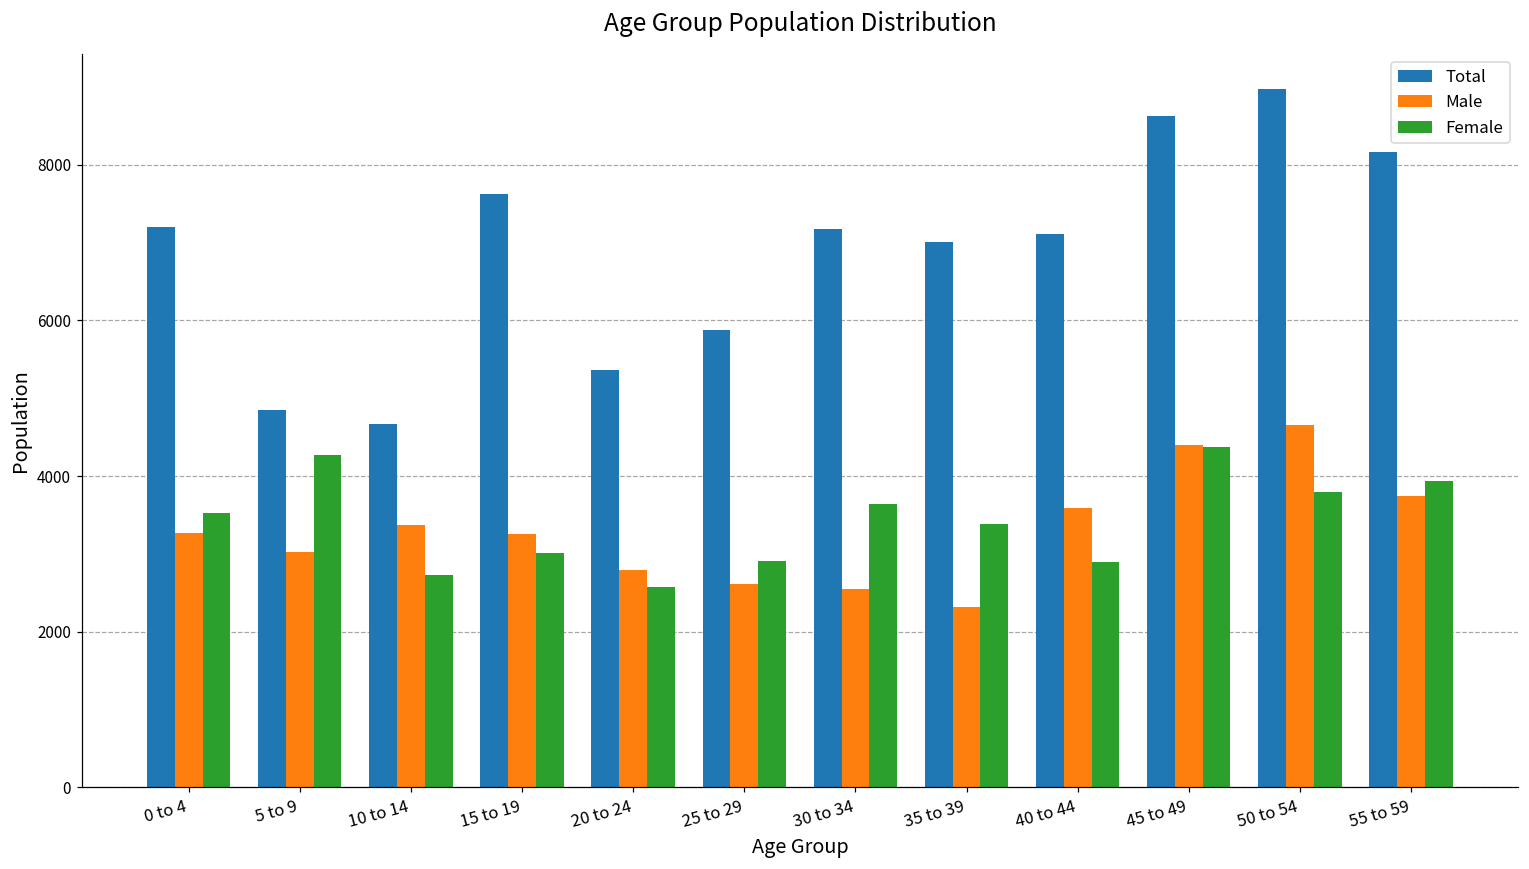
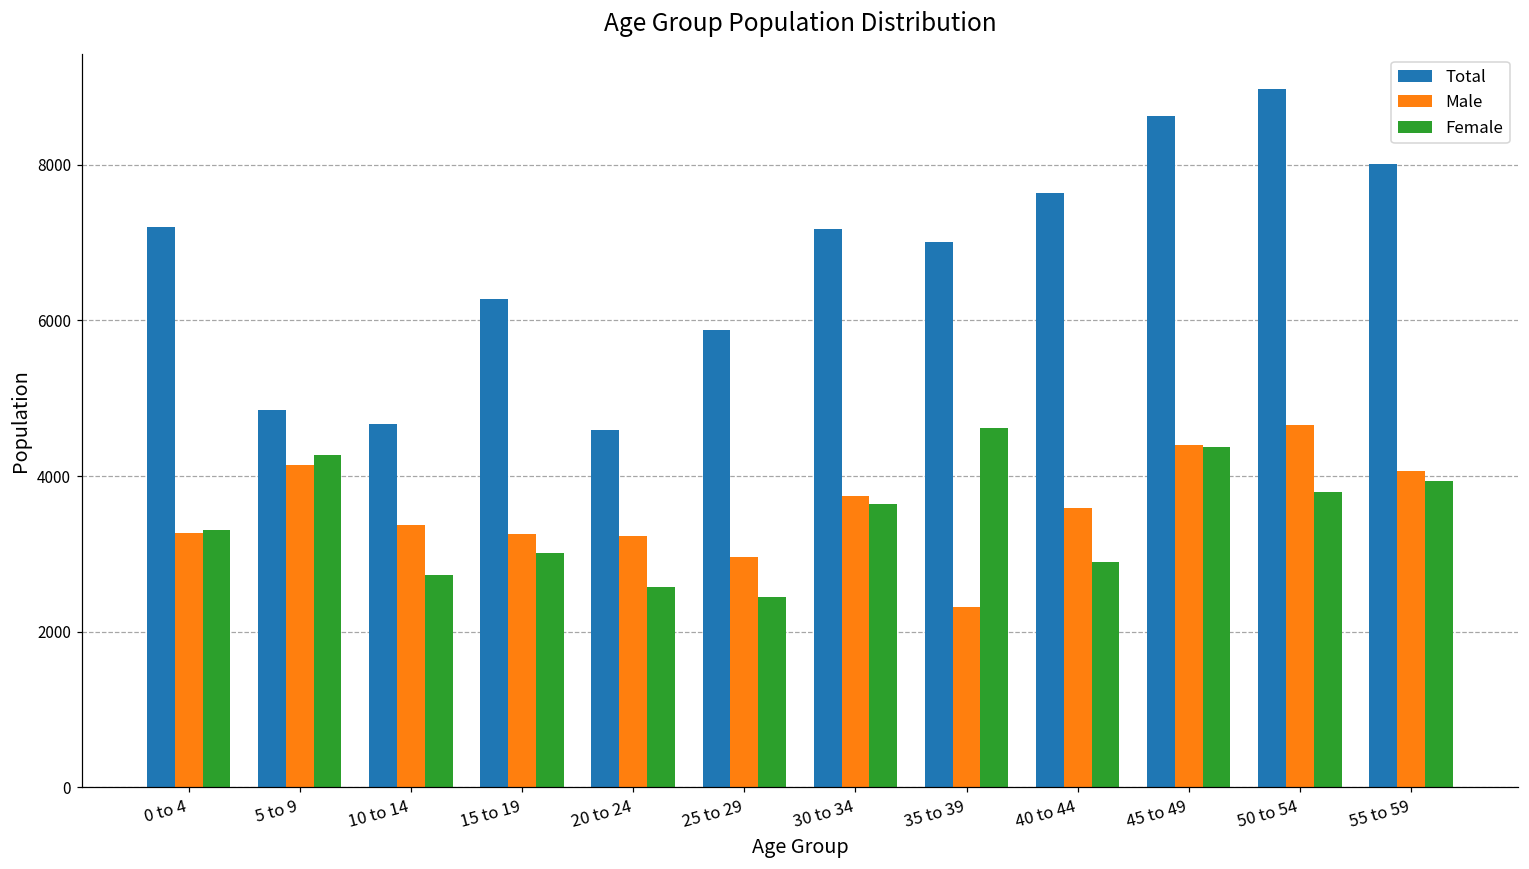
Female, 0 to 4: 3500 -> 3300
Male, 5 to 9: 3000 -> 4100
Total, 15 to 19: 7600 -> 6300
Total, 20 to 24: 5400 -> 4600
Male, 20 to 24: 2800 -> 3200
Male, 25 to 29: 2600 -> 3000
Female, 25 to 29: 2900 -> 2400
Male, 30 to 34: 2600 -> 3700
Female, 35 to 39: 3400 -> 4600
Total, 40 to 44: 7100 -> 7600
Total, 55 to 59: 8200 -> 8000
Male, 55 to 59: 3700 -> 4100
